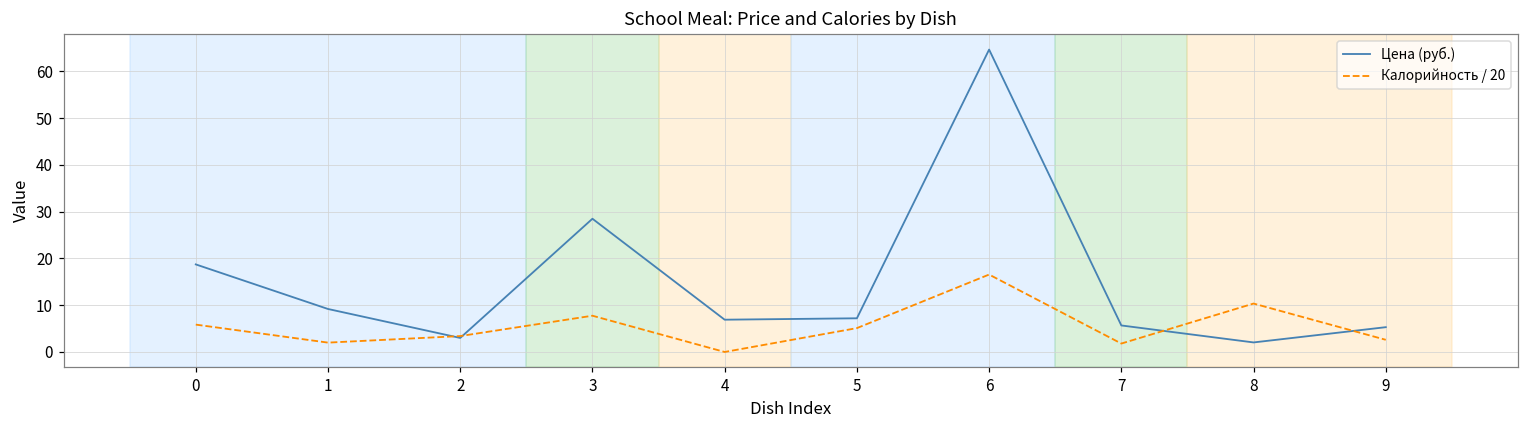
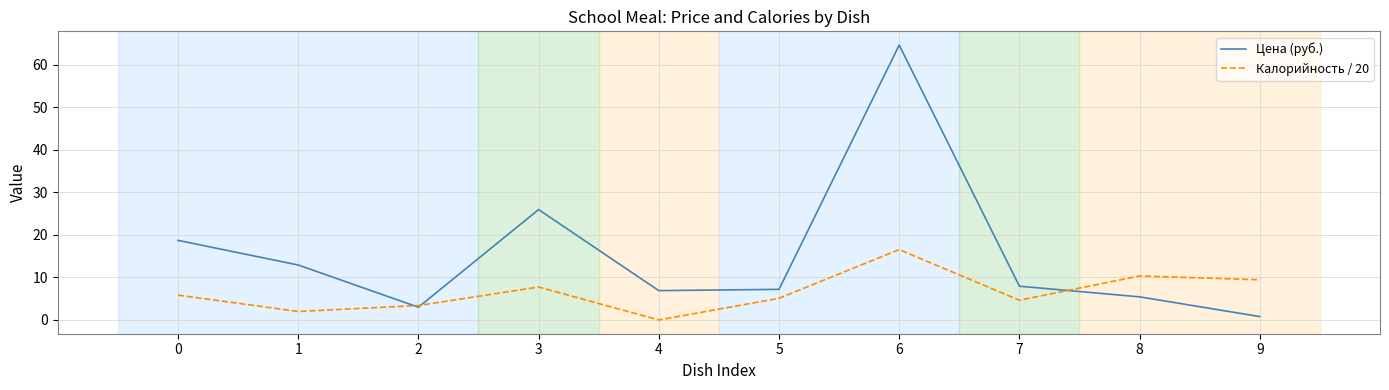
Цена (руб.), 1: 9 -> 13
Цена (руб.), 3: 28 -> 26
Цена (руб.), 7: 6 -> 8
Калорийность / 20, 7: 2 -> 5
Цена (руб.), 8: 2 -> 5
Цена (руб.), 9: 5 -> 1
Калорийность / 20, 9: 3 -> 9
